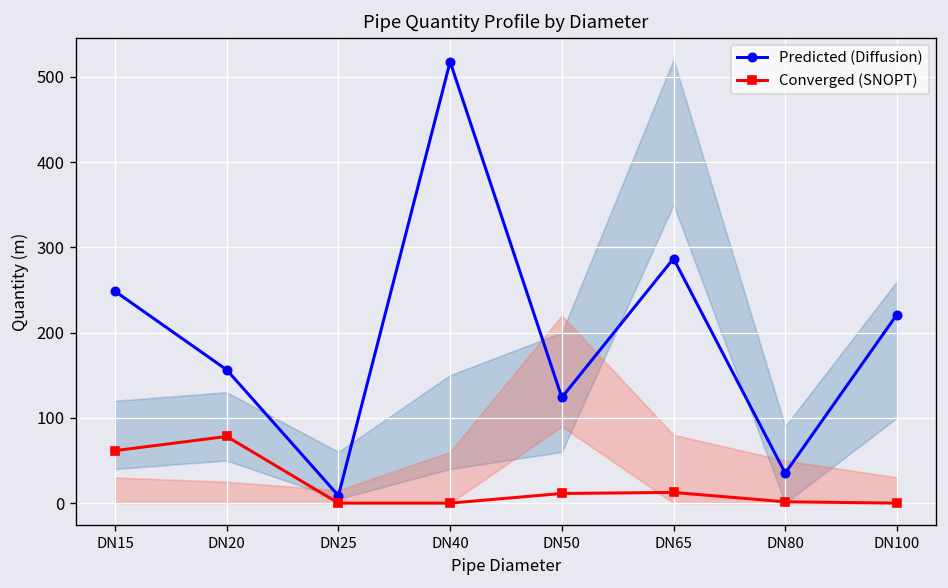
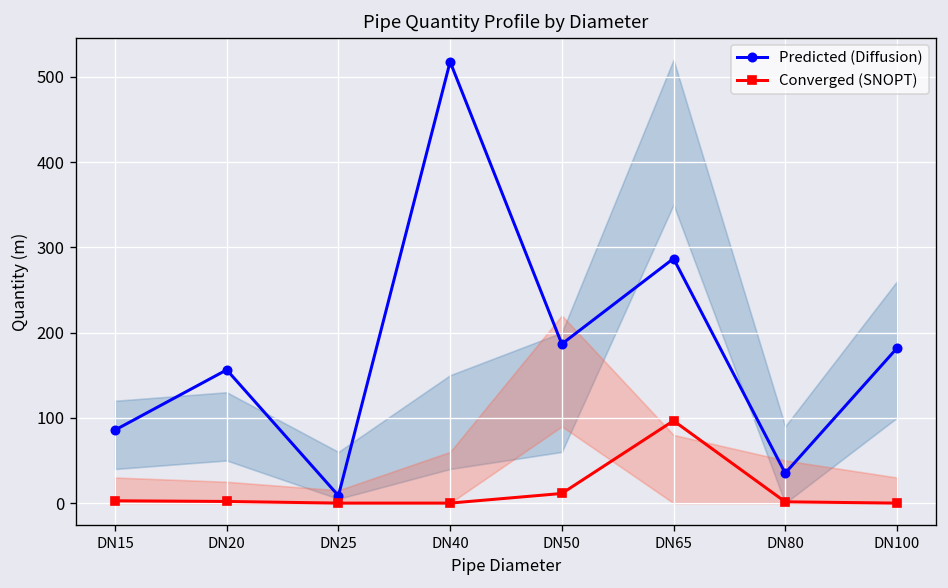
Predicted (Diffusion), DN15: 250 -> 90
Converged (SNOPT), DN15: 60 -> 0
Converged (SNOPT), DN20: 80 -> 0
Predicted (Diffusion), DN50: 120 -> 190
Converged (SNOPT), DN65: 10 -> 100
Predicted (Diffusion), DN100: 220 -> 180
